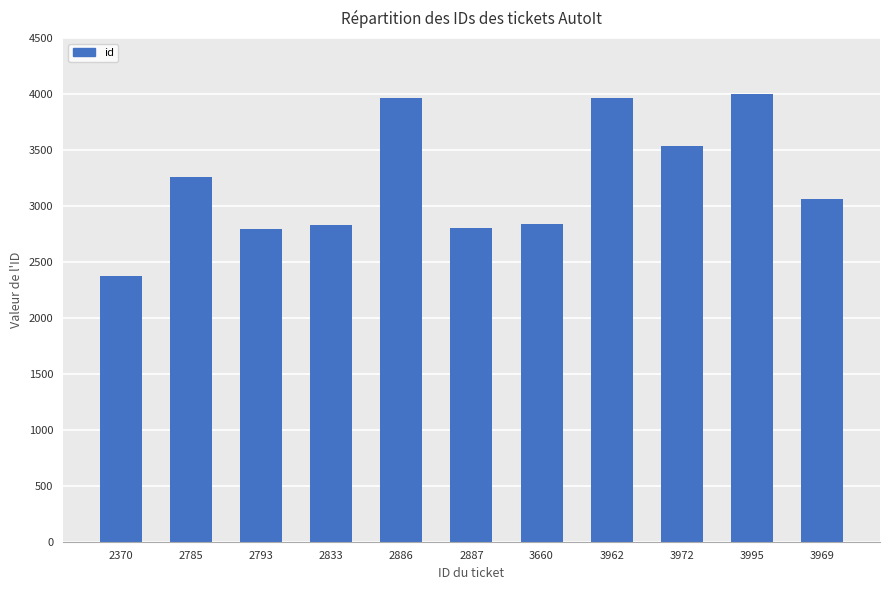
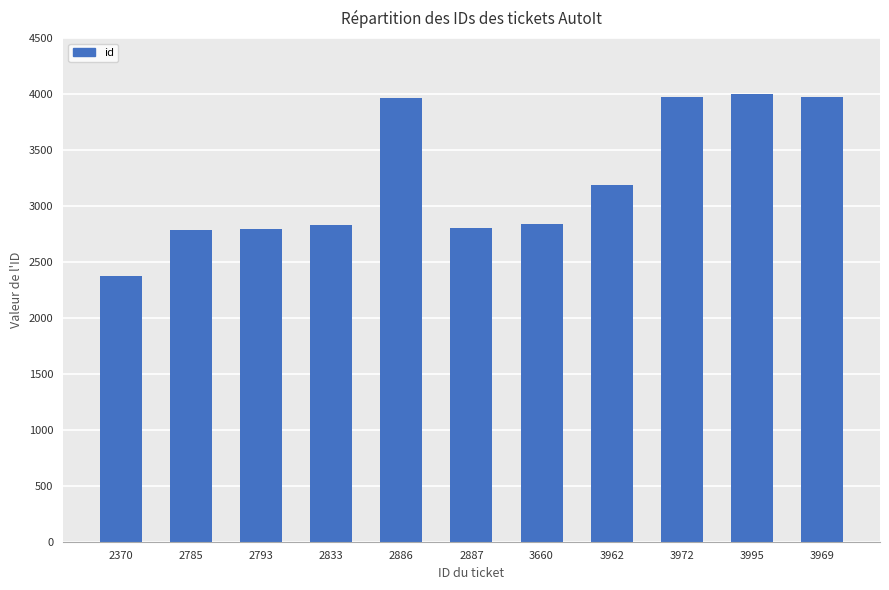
2785: 3260 -> 2790
3962: 3960 -> 3190
3972: 3530 -> 3970
3969: 3060 -> 3970
